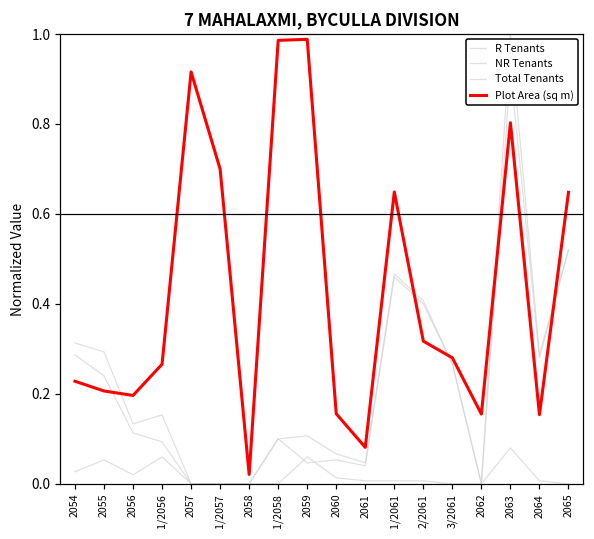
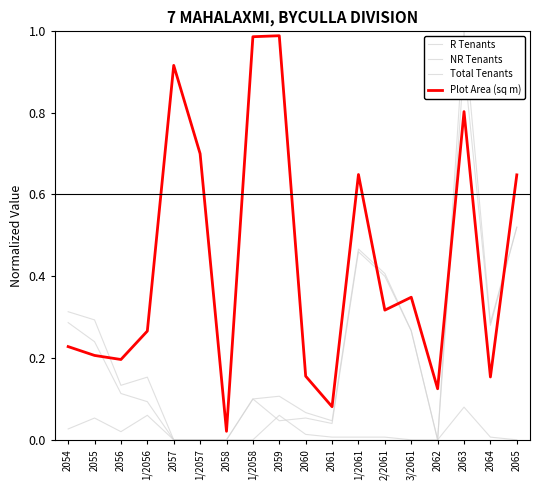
Plot Area (sq m), 3/2061: 0.28 -> 0.35
Plot Area (sq m), 2062: 0.15 -> 0.12
